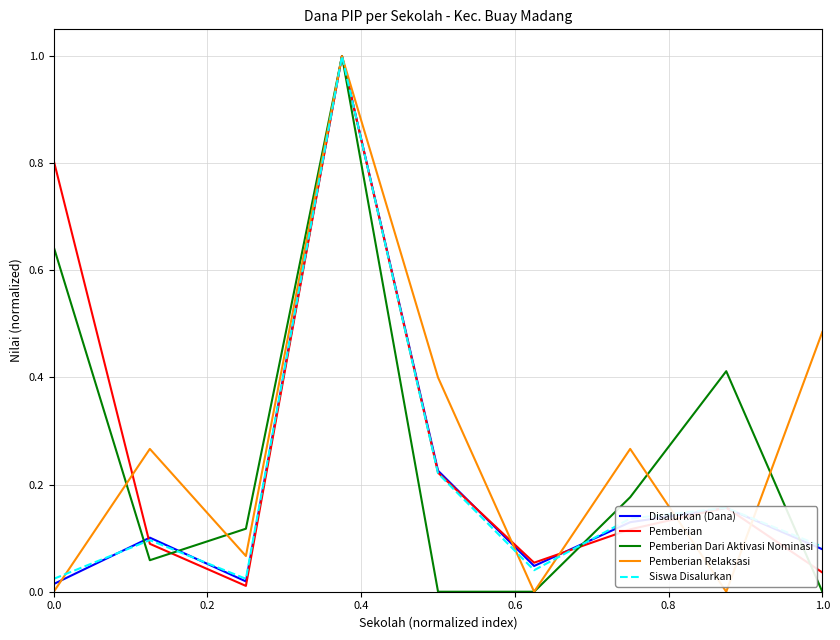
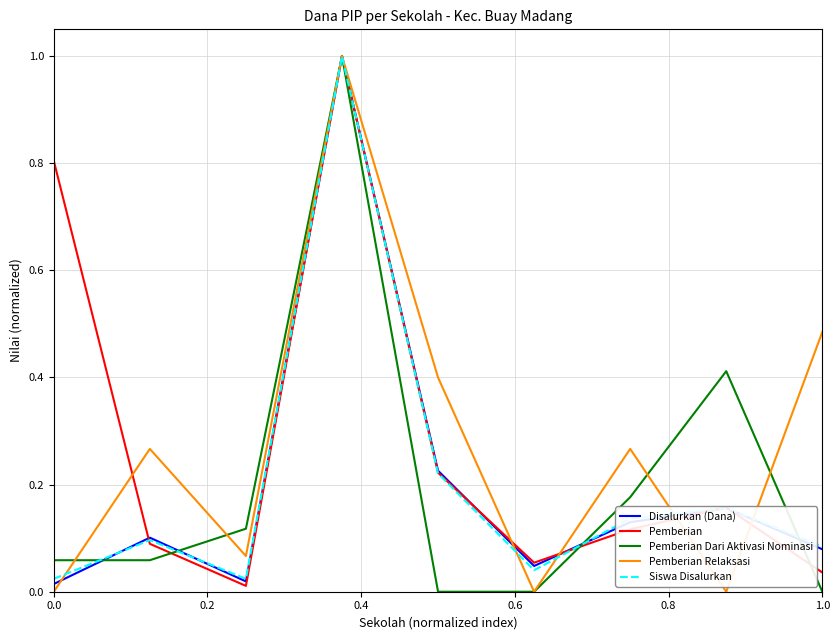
Pemberian Dari Aktivasi Nominasi, 0.0: 0.64 -> 0.06
